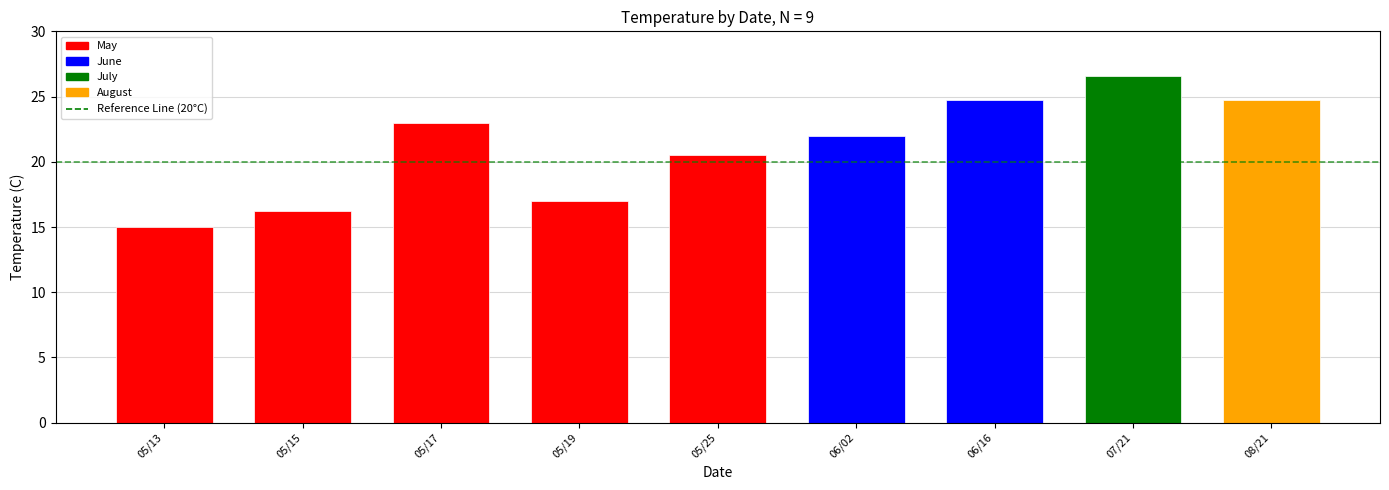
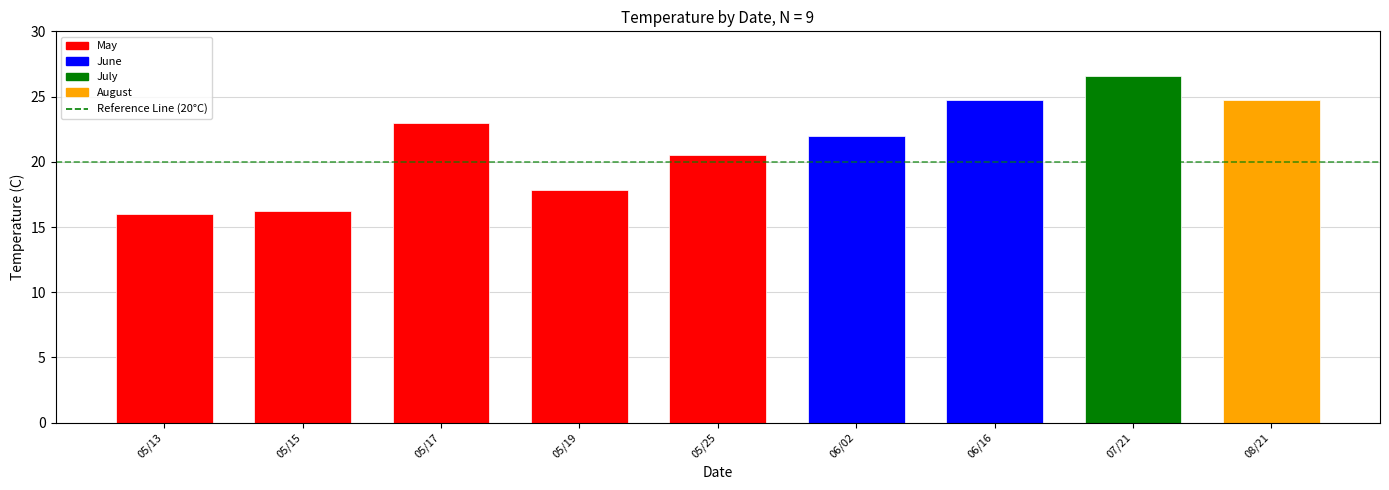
05/13: 15 -> 16
05/19: 17.0 -> 17.8
